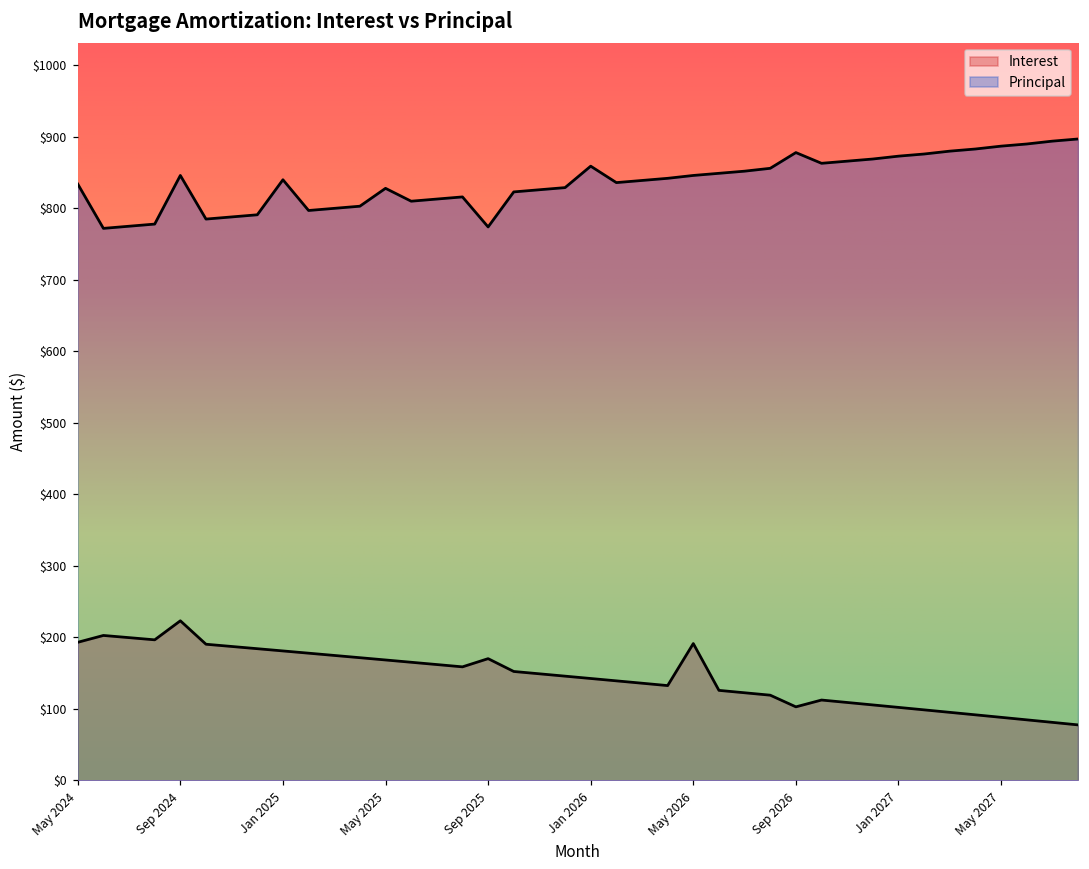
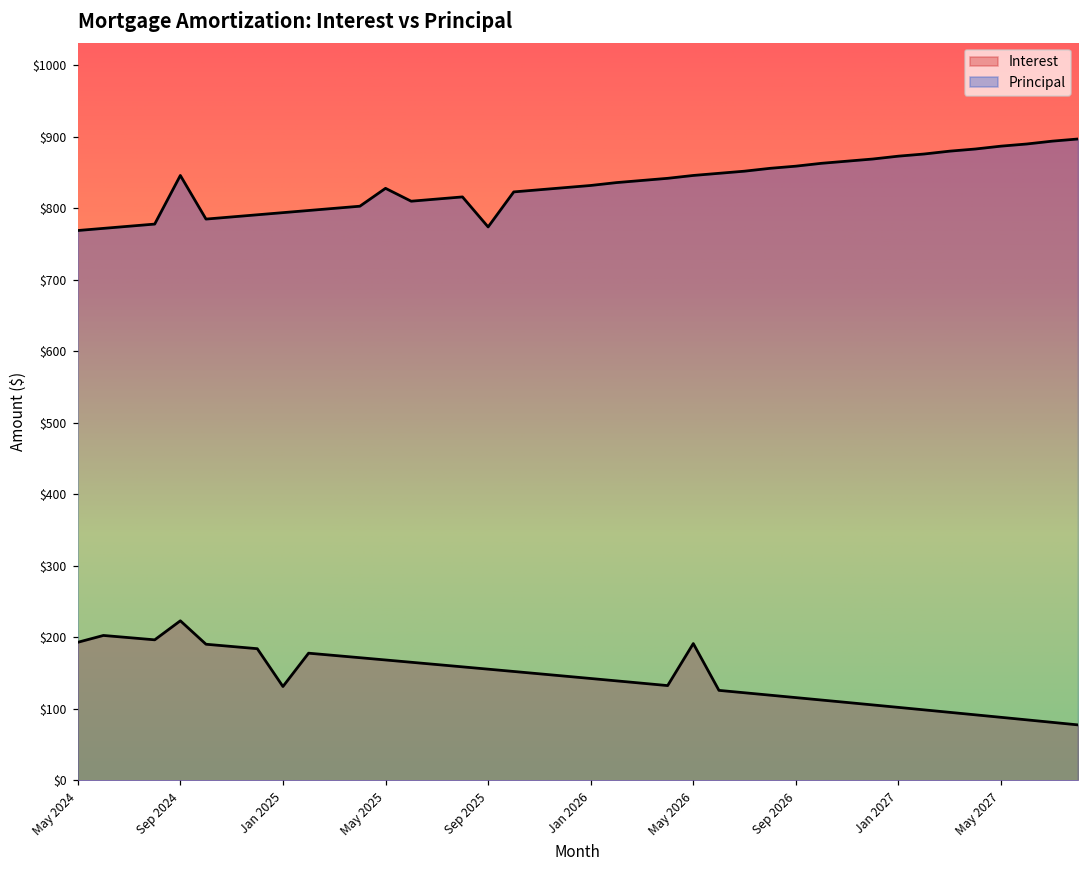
Principal, May 2024: $830 -> $770
Interest, Jan 2025: $180 -> $130
Principal, Jan 2025: $840 -> $790
Interest, Sep 2025: $170 -> $160
Principal, Jan 2026: $860 -> $830
Interest, Sep 2026: $100 -> $120
Principal, Sep 2026: $880 -> $860
